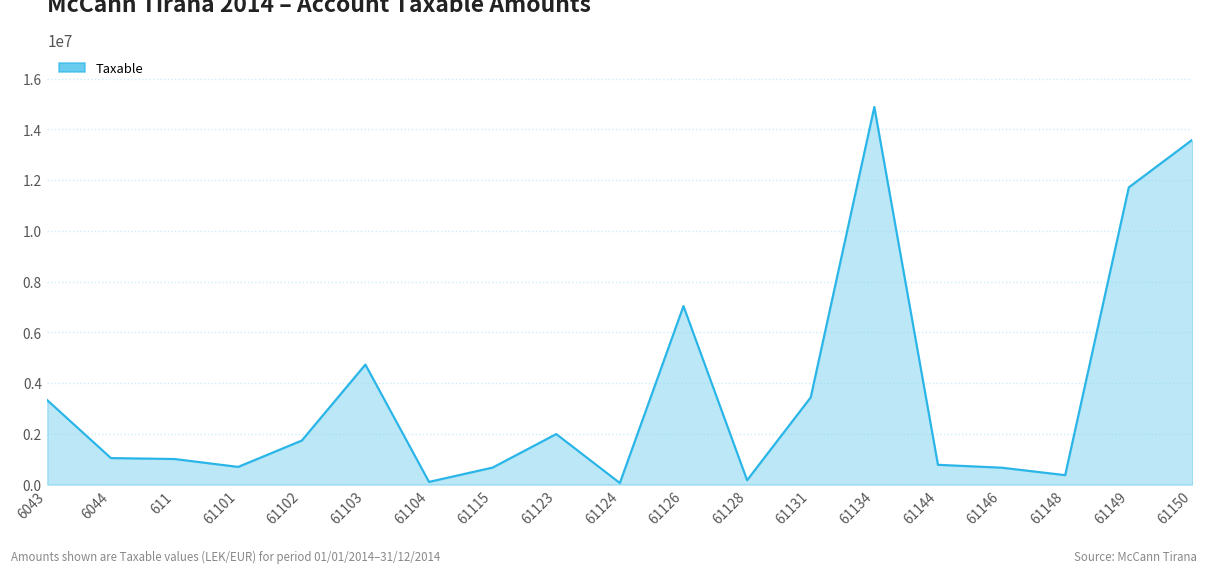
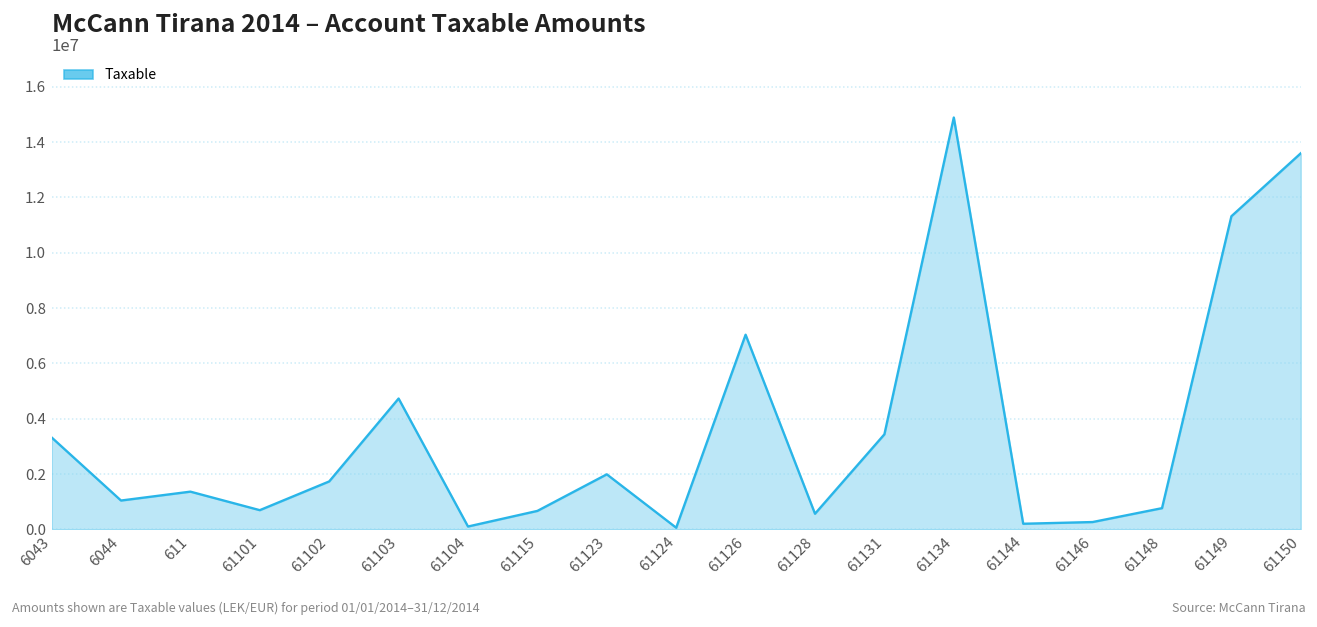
611: 1000000 -> 1400000
61128: 200000 -> 600000
61144: 800000 -> 200000
61146: 700000 -> 300000
61148: 400000 -> 800000
61149: 11700000 -> 11300000
